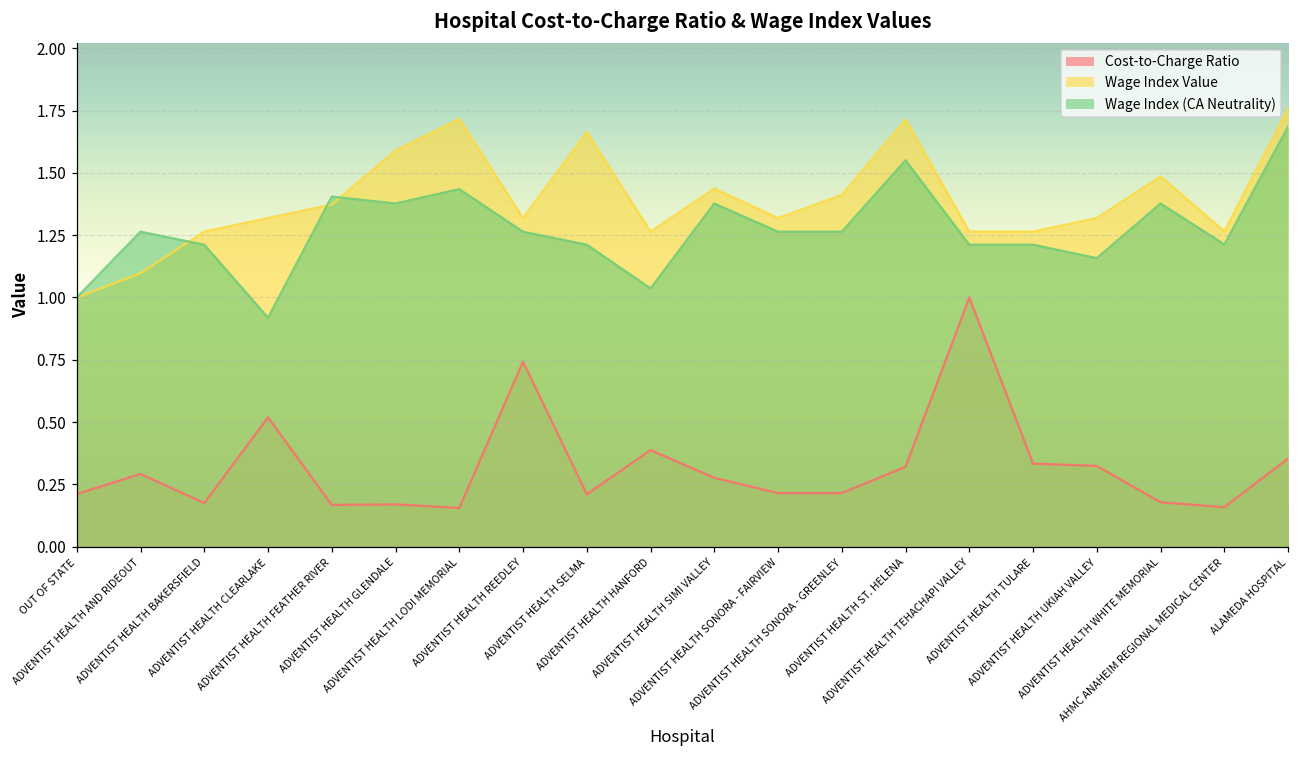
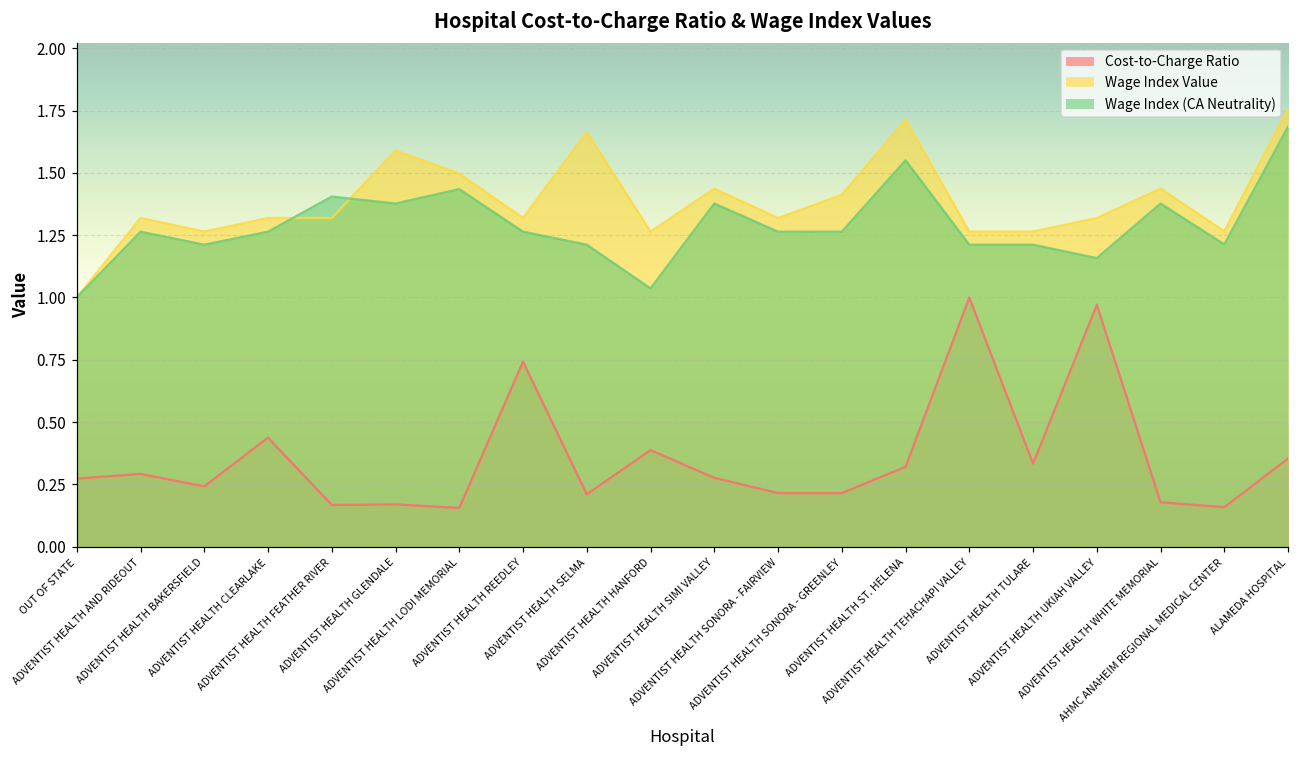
Cost-to-Charge Ratio, OUT OF STATE: 0.21 -> 0.27
Wage Index Value, ADVENTIST HEALTH AND RIDEOUT: 1.10 -> 1.32
Cost-to-Charge Ratio, ADVENTIST HEALTH BAKERSFIELD: 0.17 -> 0.24
Cost-to-Charge Ratio, ADVENTIST HEALTH CLEARLAKE: 0.52 -> 0.44
Wage Index (CA Neutrality), ADVENTIST HEALTH CLEARLAKE: 0.92 -> 1.26
Wage Index Value, ADVENTIST HEALTH FEATHER RIVER: 1.37 -> 1.32
Wage Index Value, ADVENTIST HEALTH LODI MEMORIAL: 1.72 -> 1.50
Cost-to-Charge Ratio, ADVENTIST HEALTH UKIAH VALLEY: 0.32 -> 0.97
Wage Index Value, ADVENTIST HEALTH WHITE MEMORIAL: 1.49 -> 1.44
